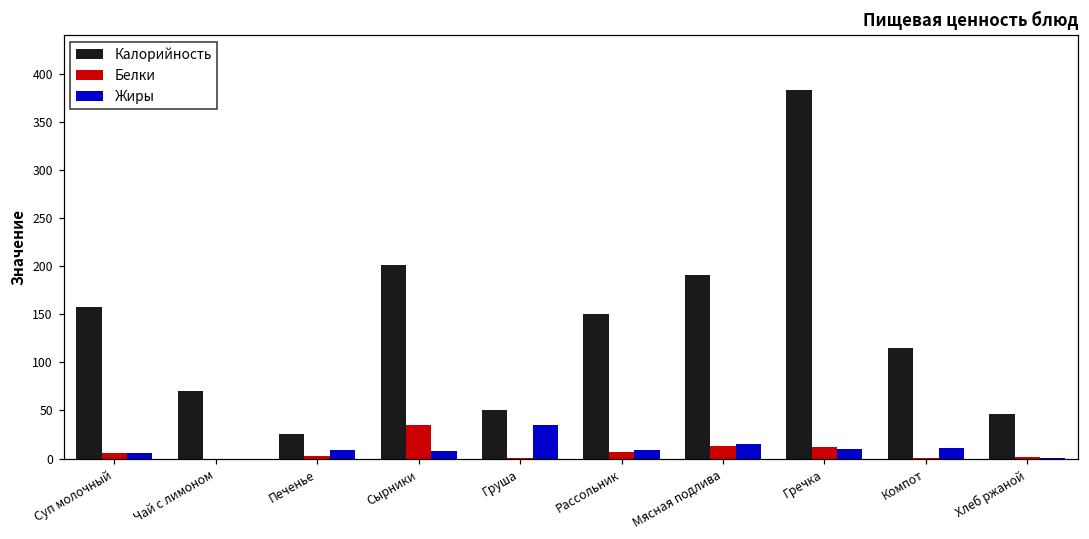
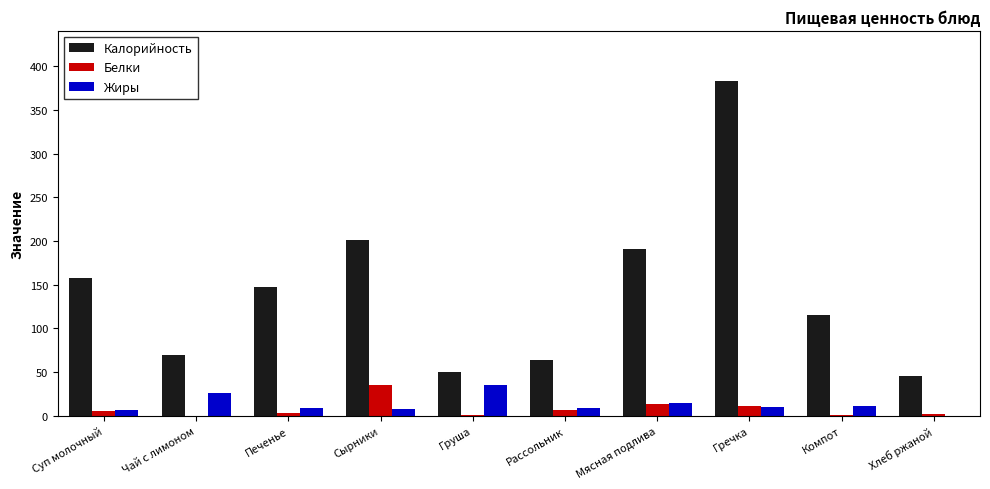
Жиры, Чай с лимоном: 0 -> 30
Калорийность, Печенье: 30 -> 150
Калорийность, Рассольник: 150 -> 60
